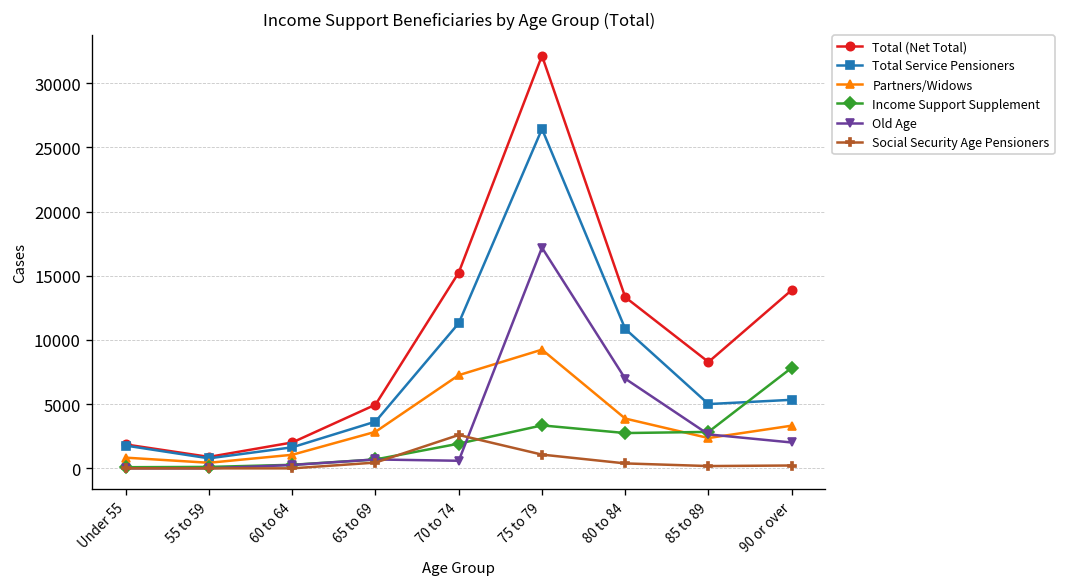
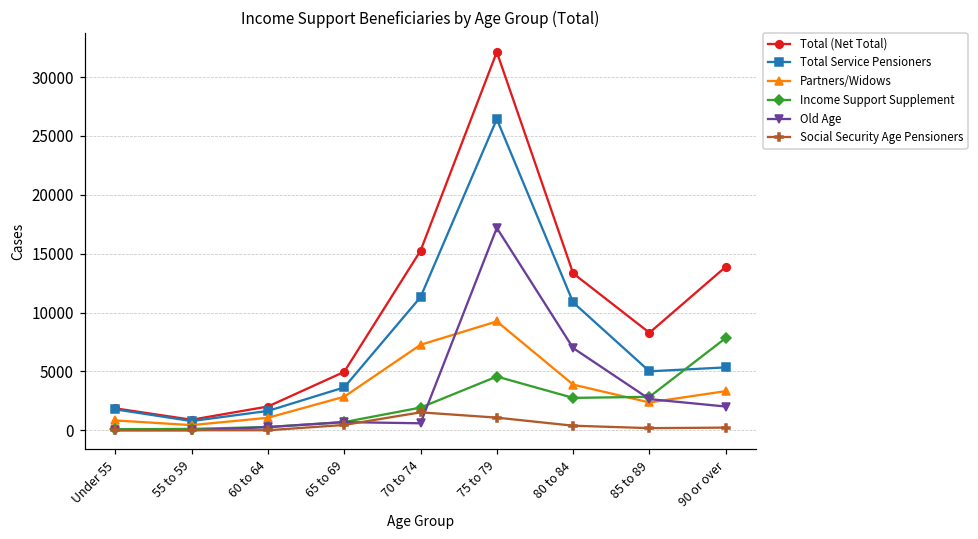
Social Security Age Pensioners, 70 to 74: 2600 -> 1500
Income Support Supplement, 75 to 79: 3300 -> 4600
